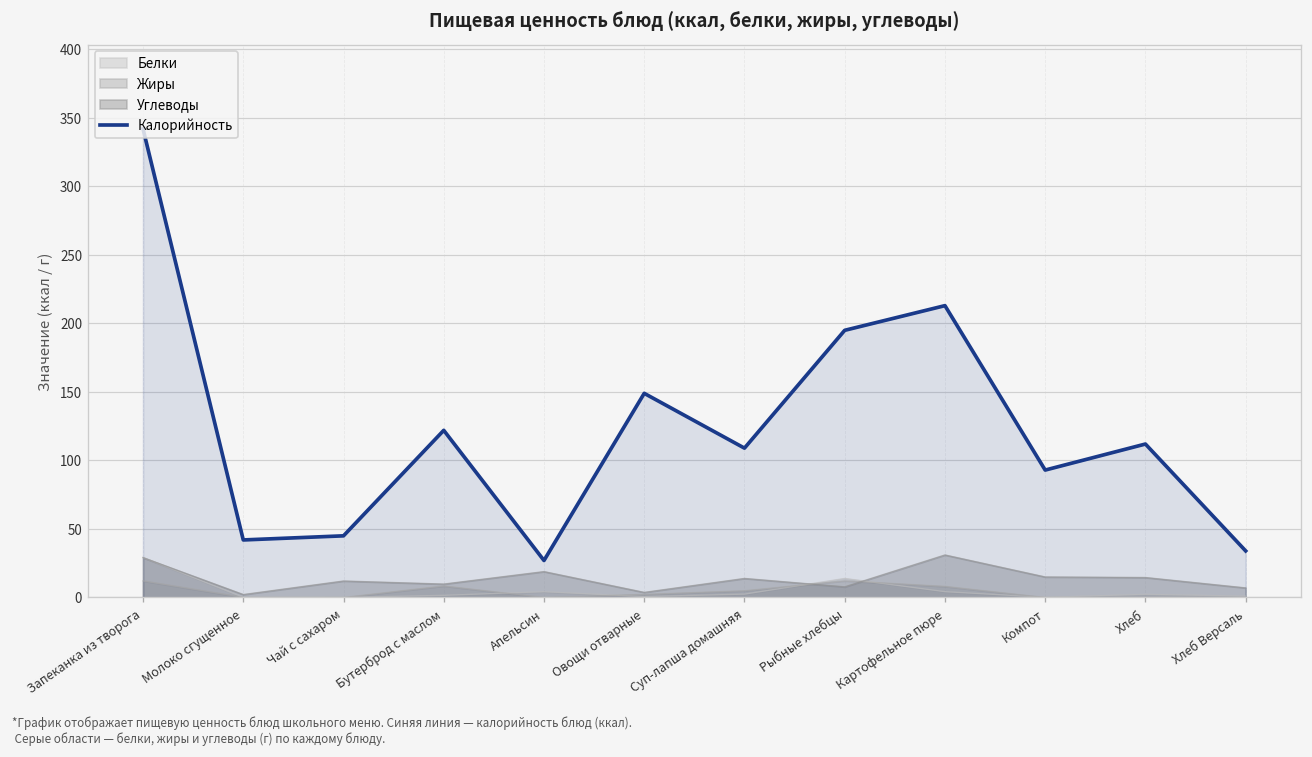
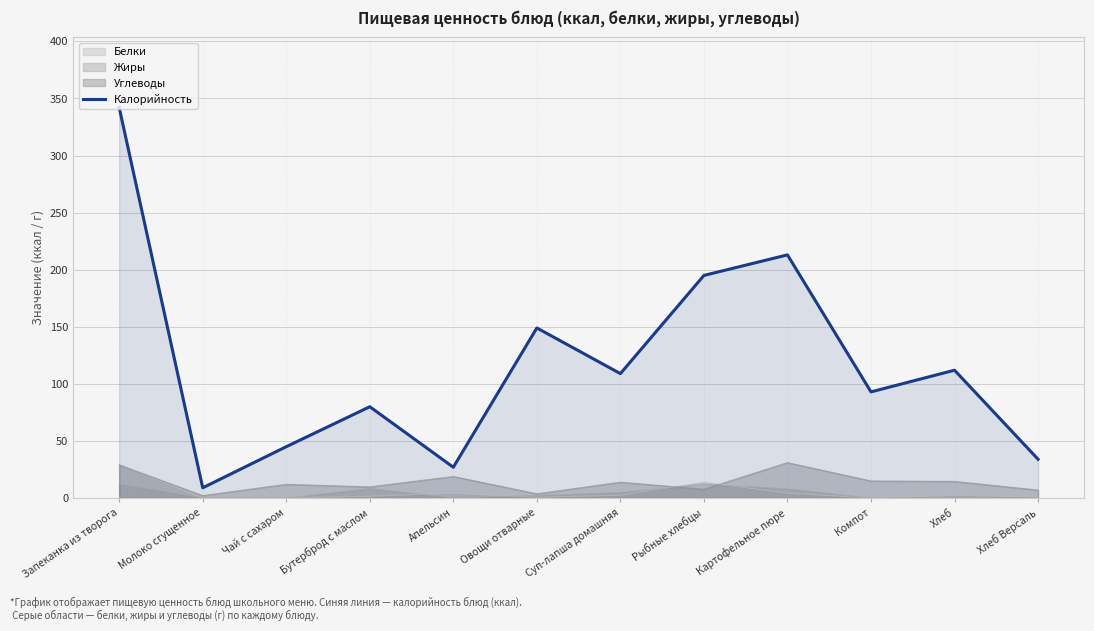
Калорийность, Молоко сгущенное: 42 -> 9
Калорийность, Бутерброд с маслом: 122 -> 80
